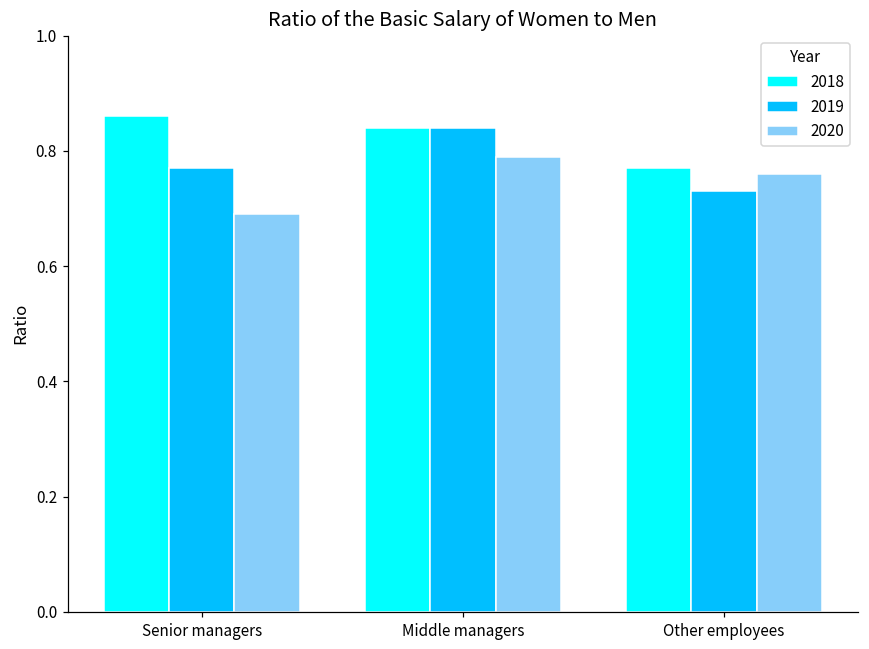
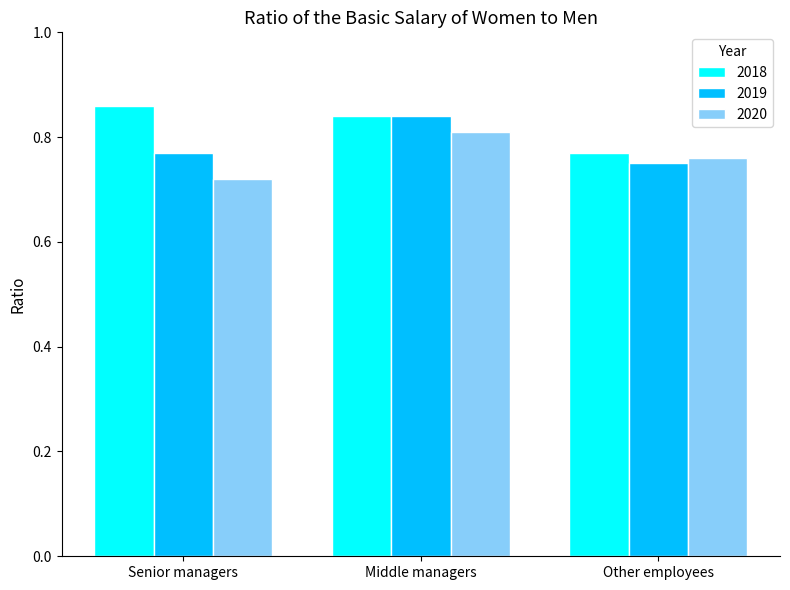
2020, Senior managers: 0.69 -> 0.72
2020, Middle managers: 0.79 -> 0.81
2019, Other employees: 0.73 -> 0.75
